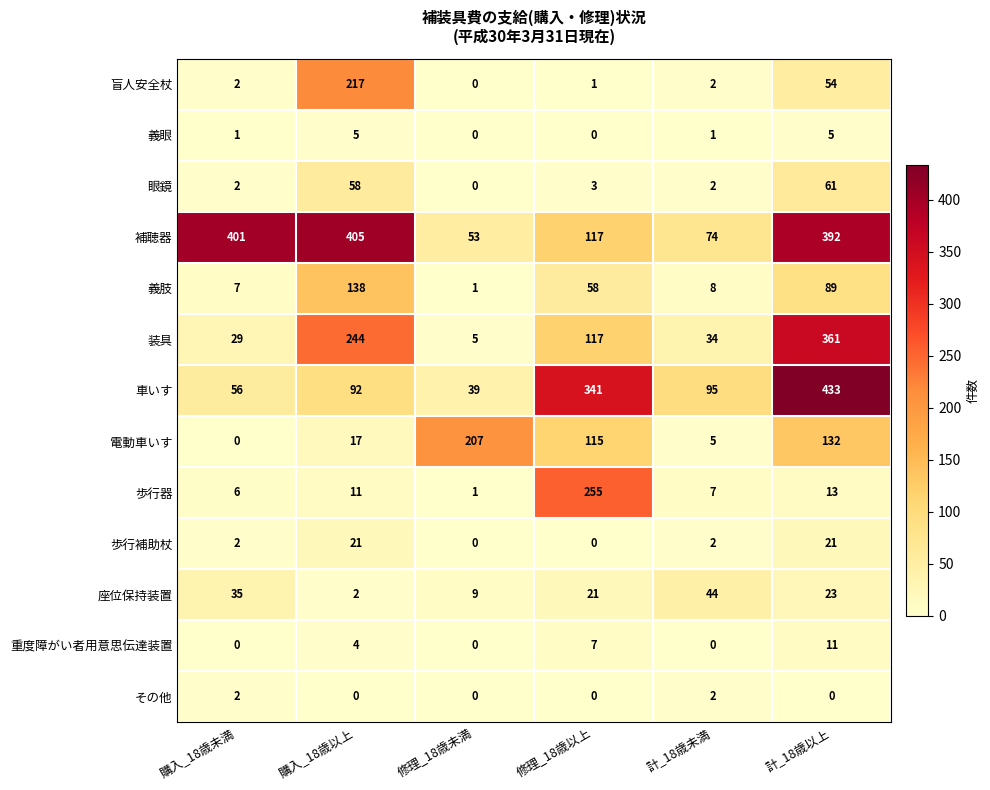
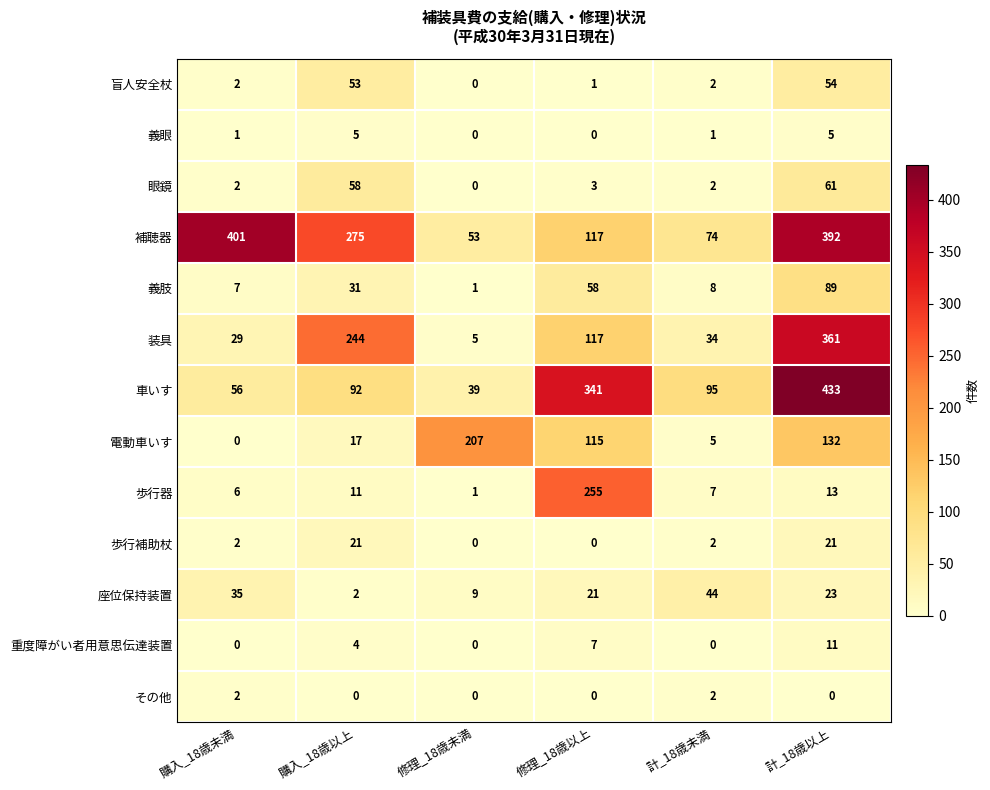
盲人安全杖, 購入_18歳以上: 217 -> 53
補聴器, 購入_18歳以上: 405 -> 275
義肢, 購入_18歳以上: 138 -> 31
